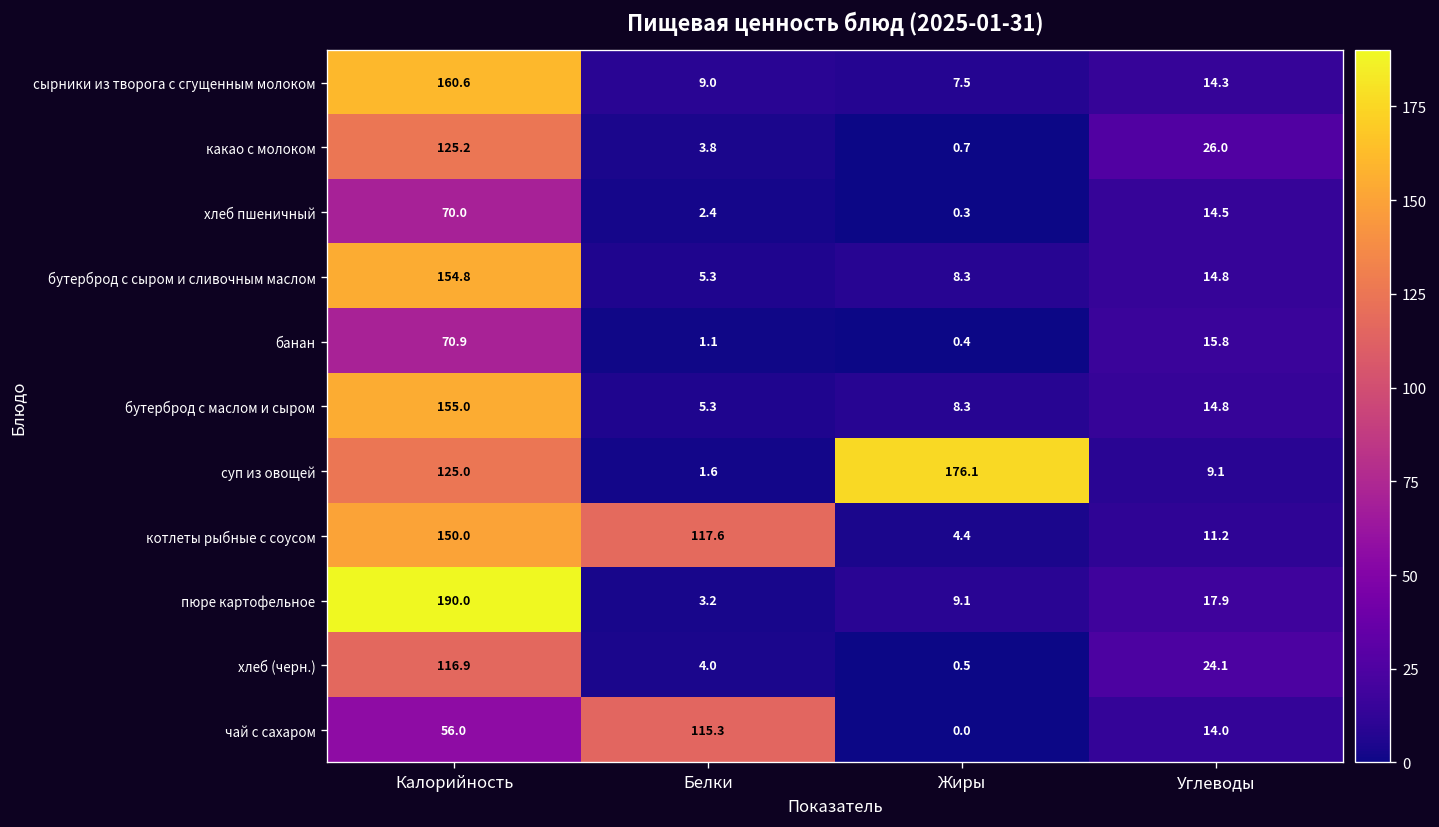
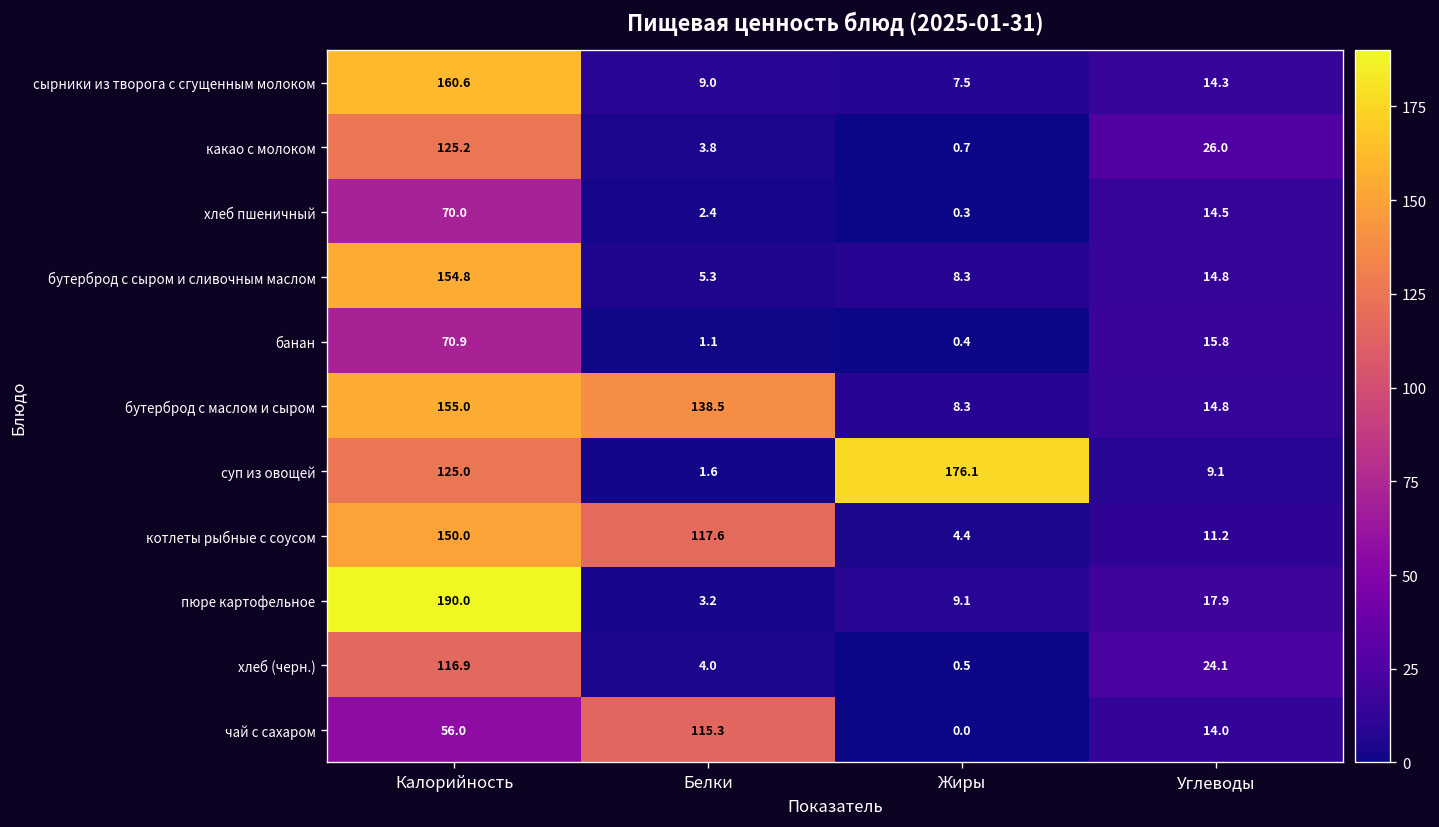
бутерброд с маслом и сыром, Белки: 5.3 -> 138.5
